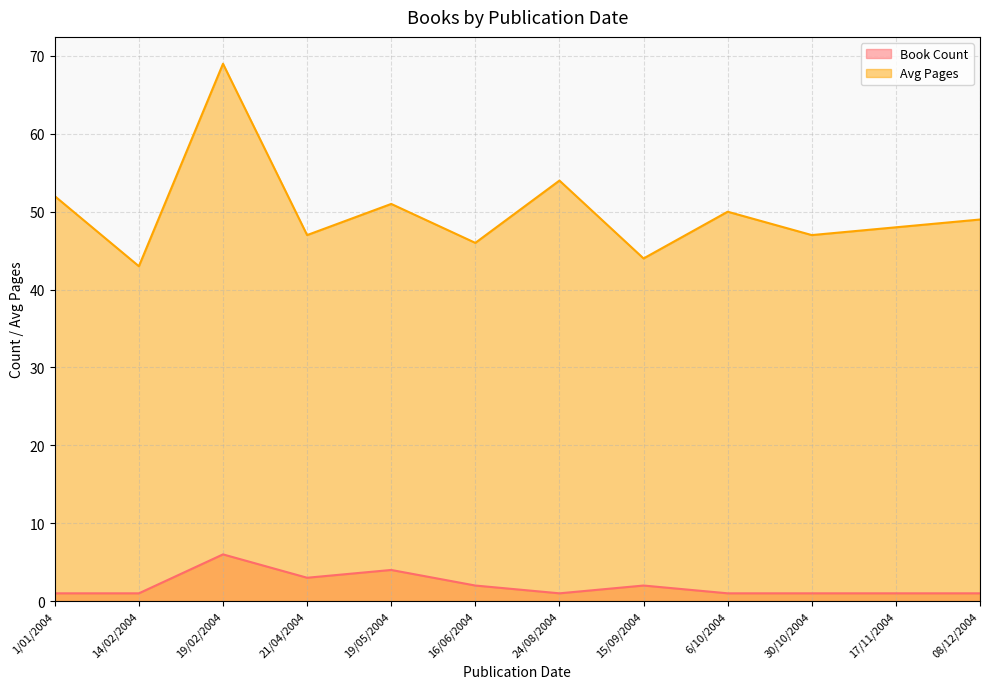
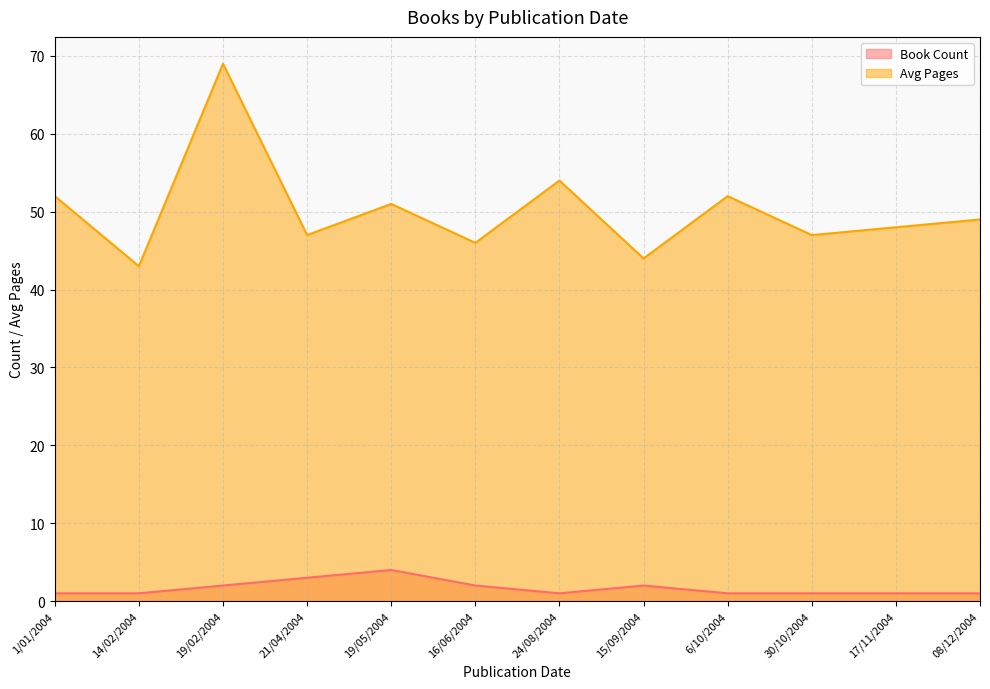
Book Count, 19/02/2004: 6 -> 2
Avg Pages, 6/10/2004: 50 -> 52
